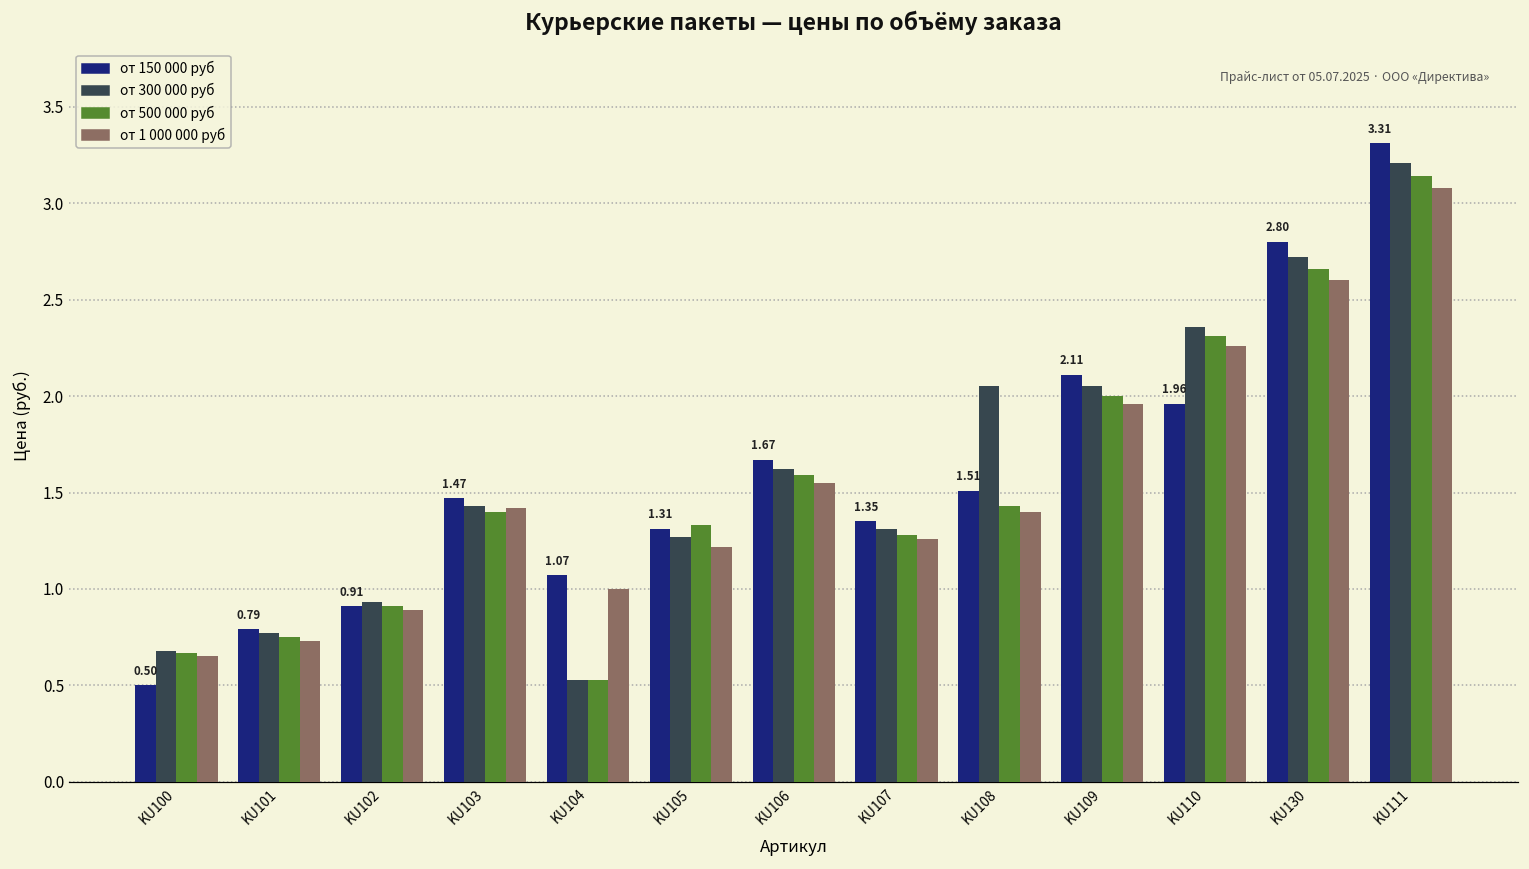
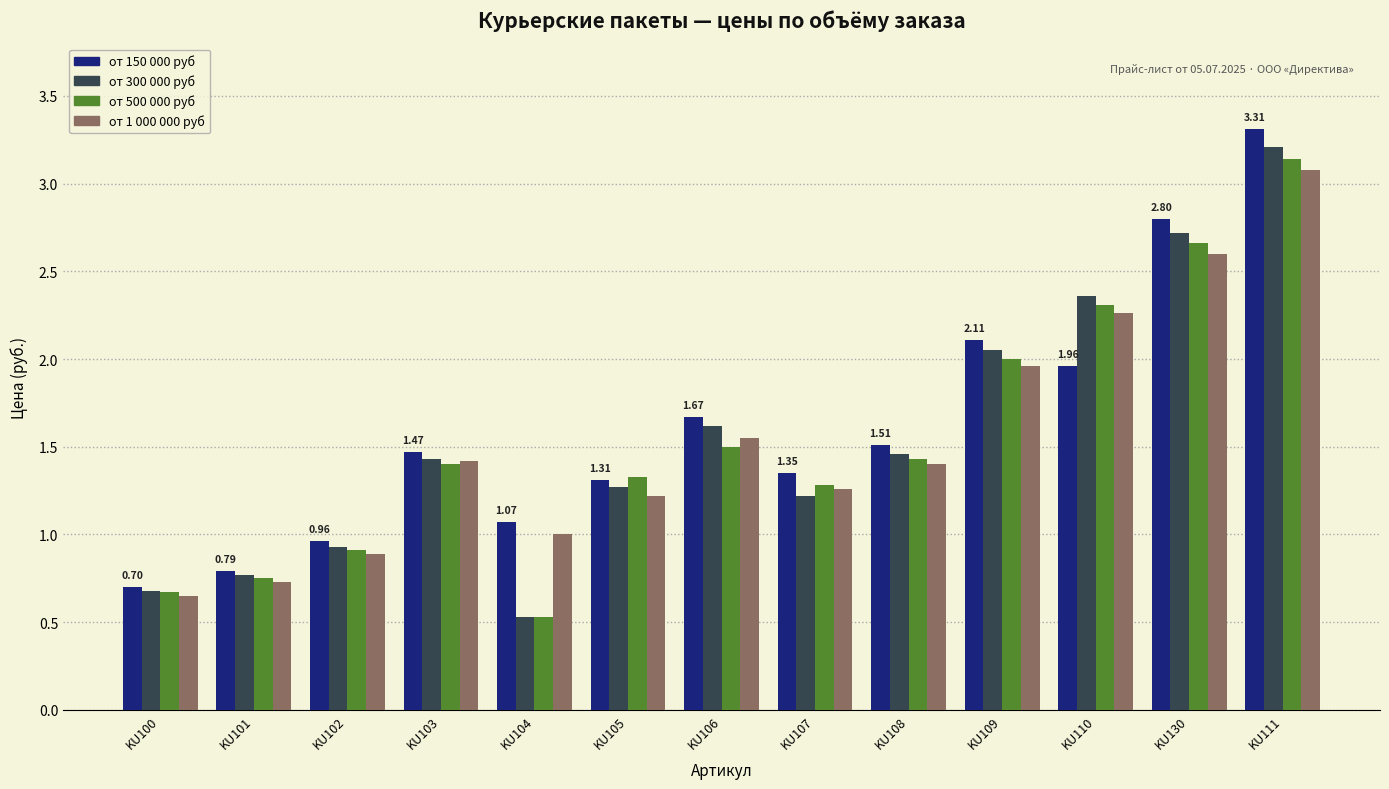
от 150 000 руб, KU100: 0.50 -> 0.70
от 150 000 руб, KU102: 0.91 -> 0.96
от 500 000 руб, KU106: 1.59 -> 1.50
от 300 000 руб, KU107: 1.31 -> 1.22
от 300 000 руб, KU108: 2.05 -> 1.46
